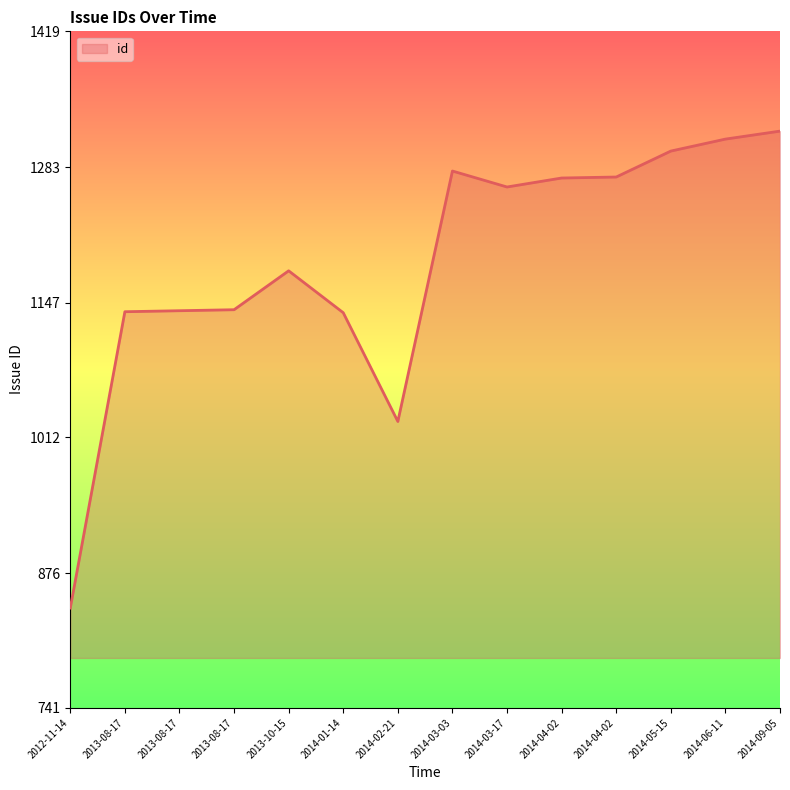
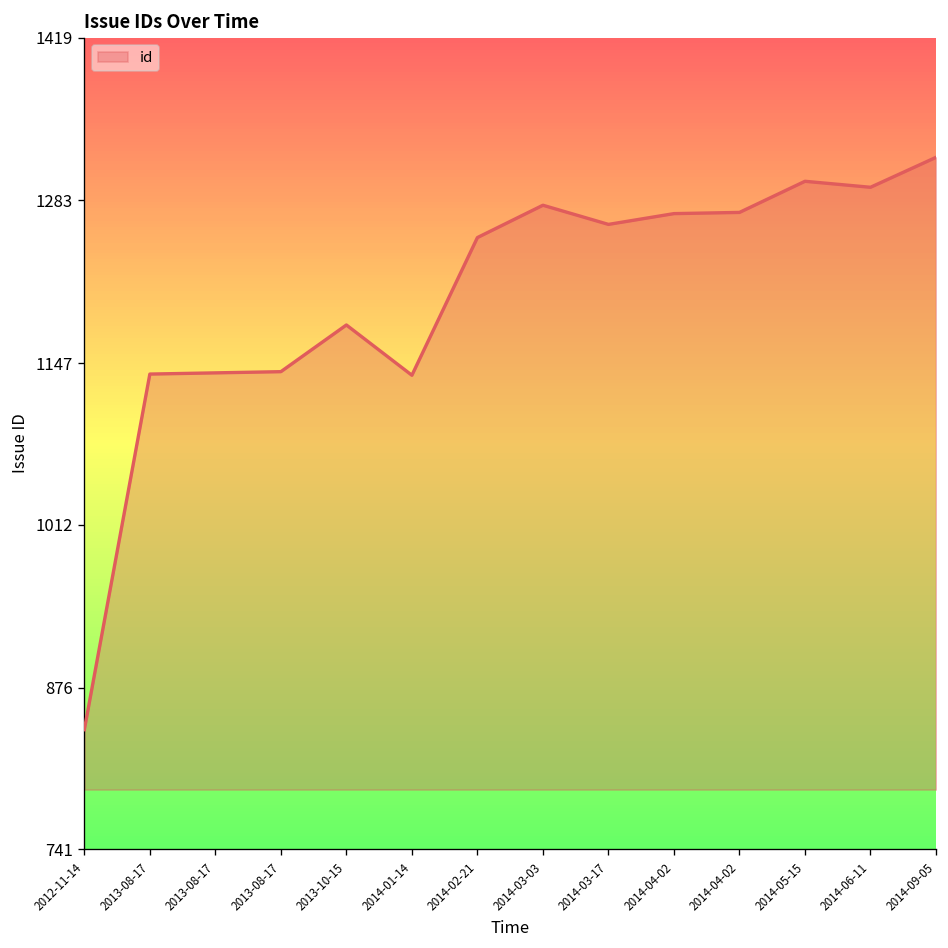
2014-02-21: 1030 -> 1250
2014-06-11: 1310 -> 1290
